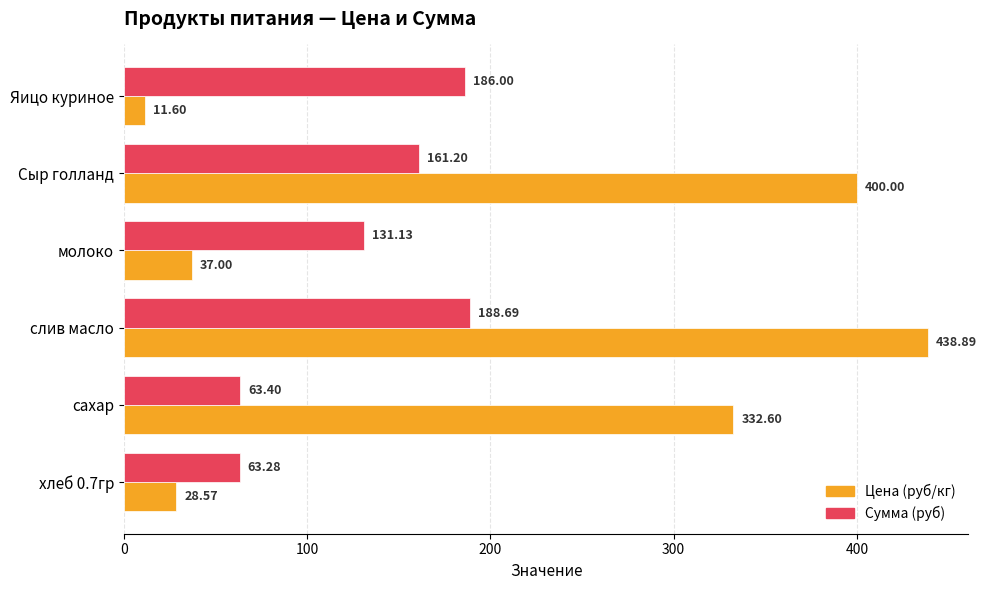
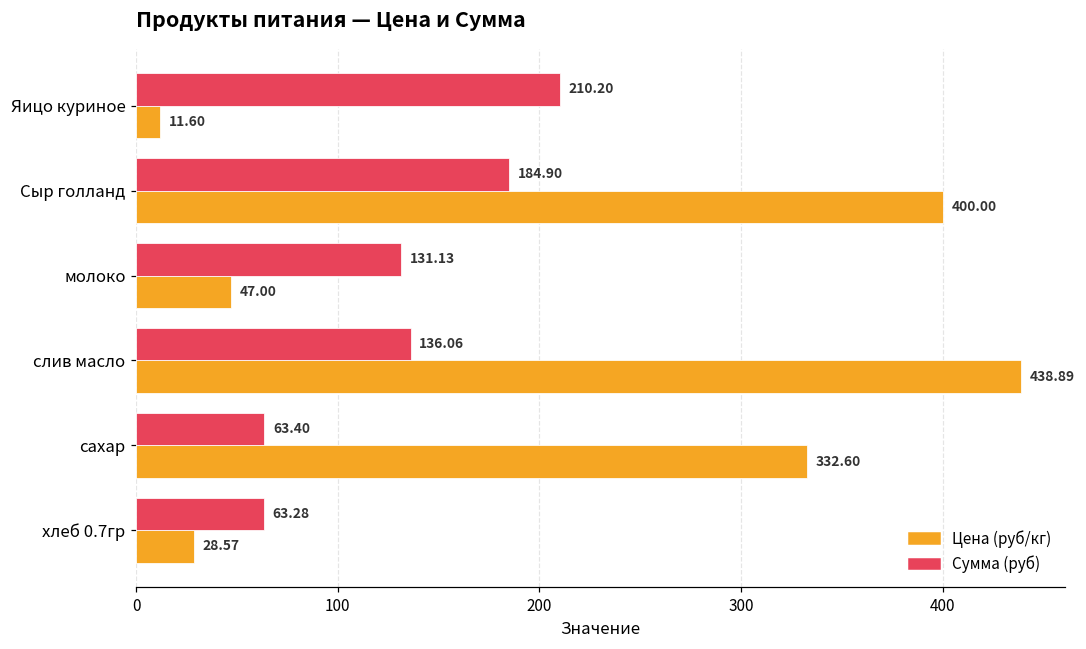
Сумма (руб), Яицо куриное: 186.00 -> 210.20
Сумма (руб), Сыр голланд: 161.20 -> 184.90
Цена (руб/кг), молоко: 37.00 -> 47.00
Сумма (руб), слив масло: 188.69 -> 136.06
